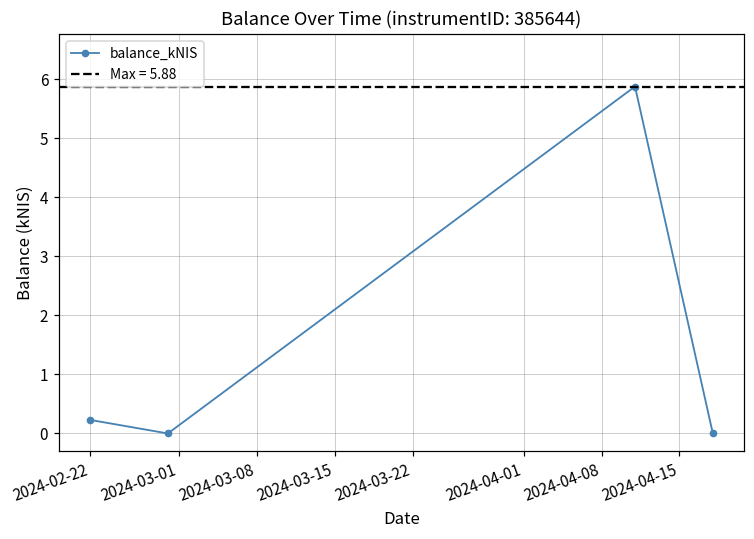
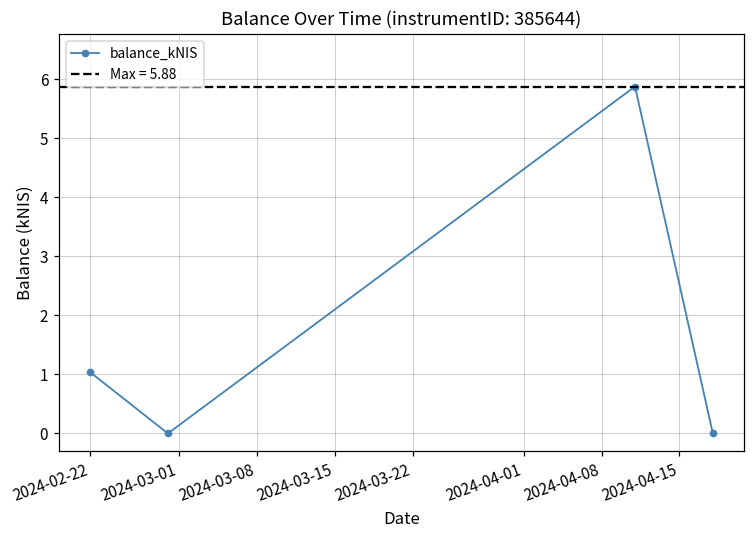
2024-02-22: 0.2 -> 1.0
